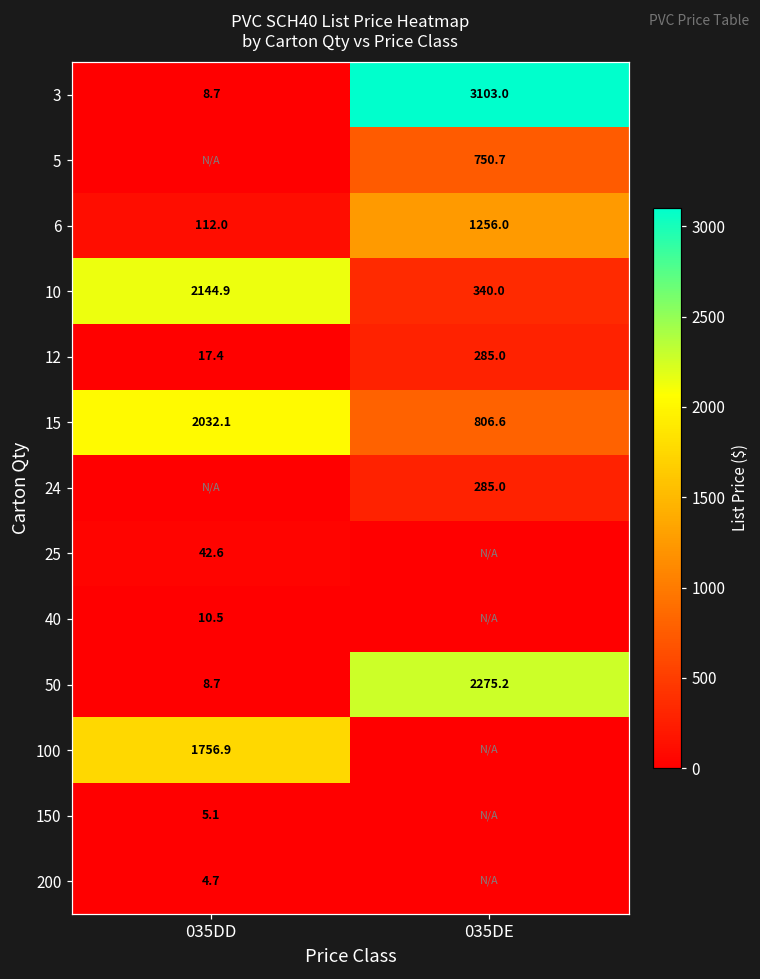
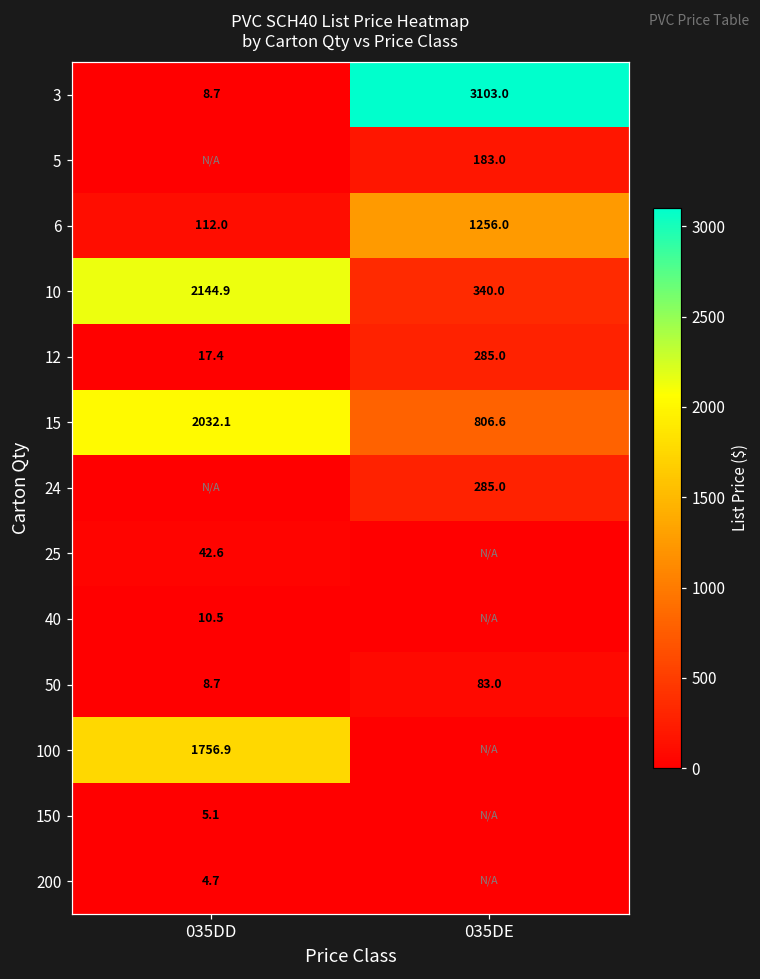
5, 035DE: 750.7 -> 183.0
50, 035DE: 2275.2 -> 83.0
